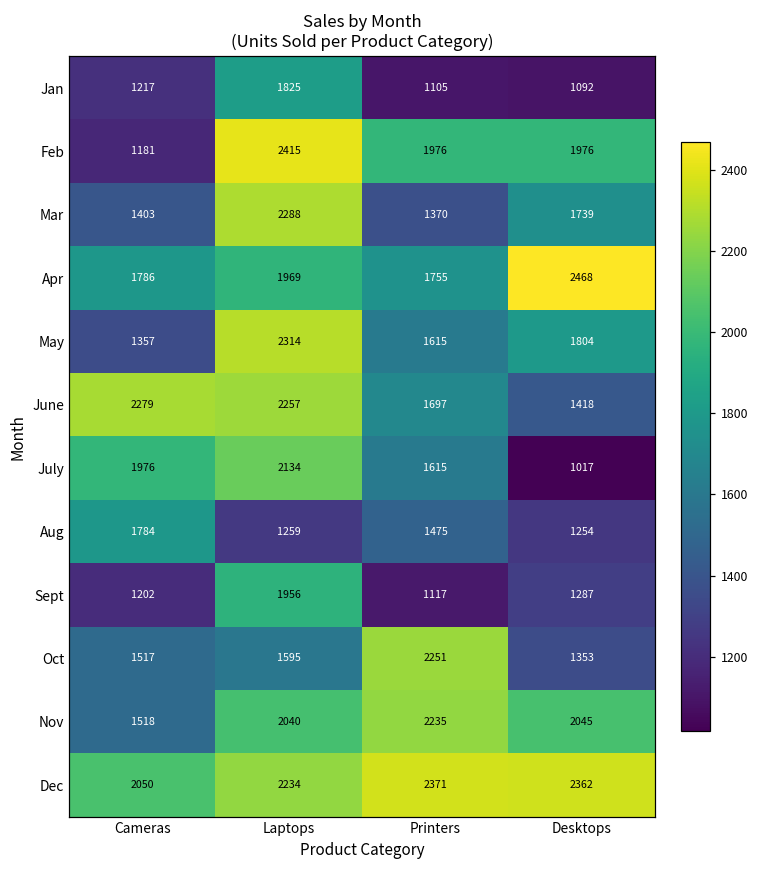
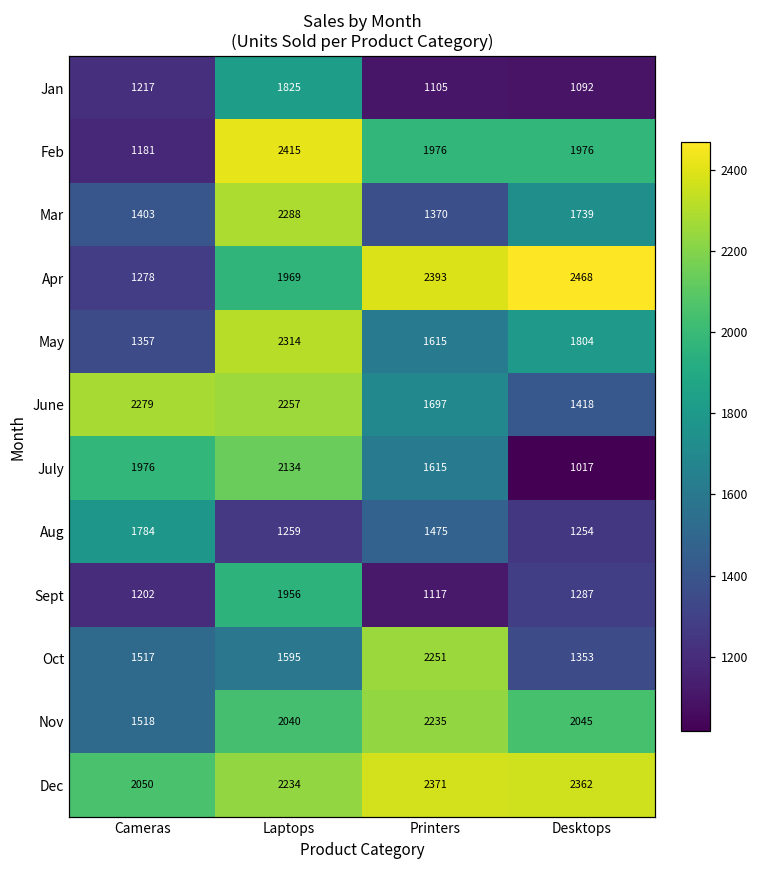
Apr, Cameras: 1786 -> 1278
Apr, Printers: 1755 -> 2393
